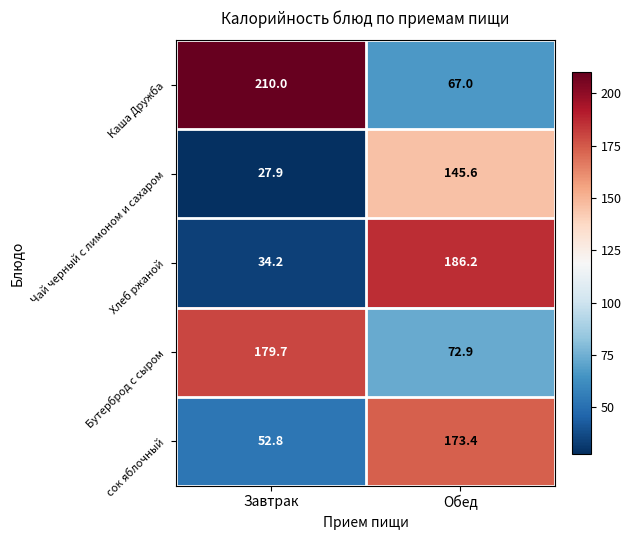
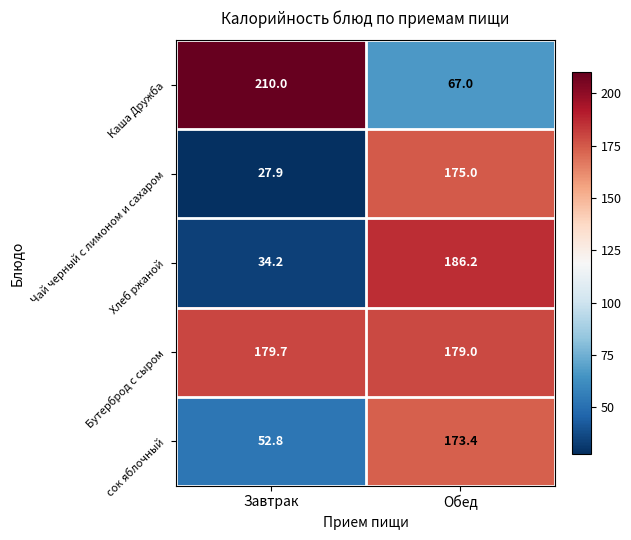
Чай черный с лимоном и сахаром, Обед: 145.6 -> 175.0
Бутерброд с сыром, Обед: 72.9 -> 179.0
